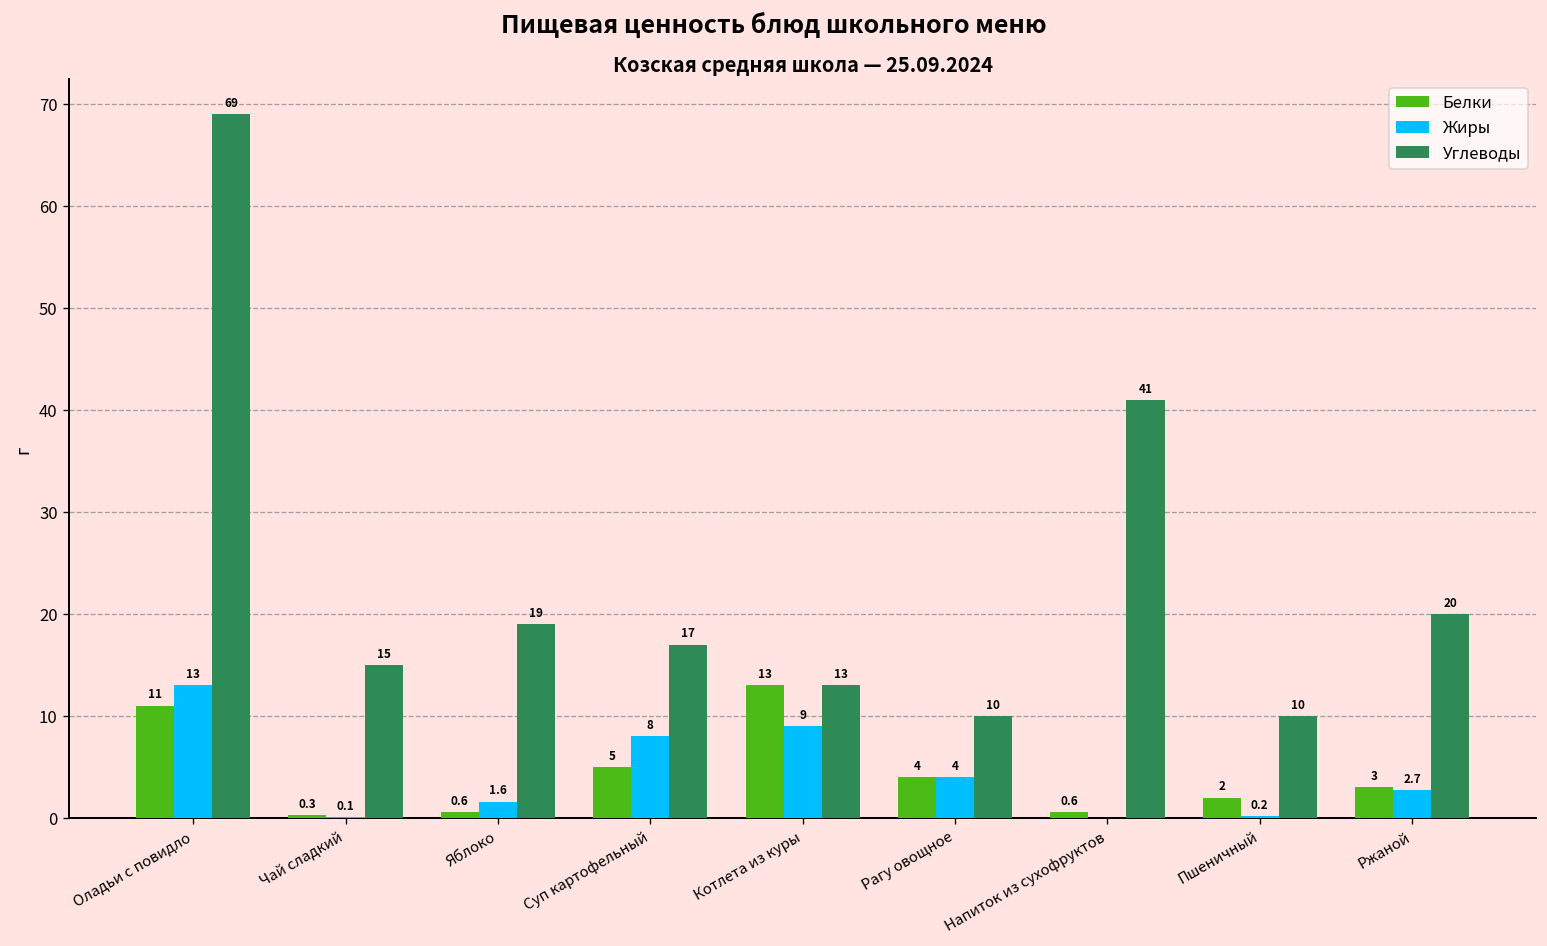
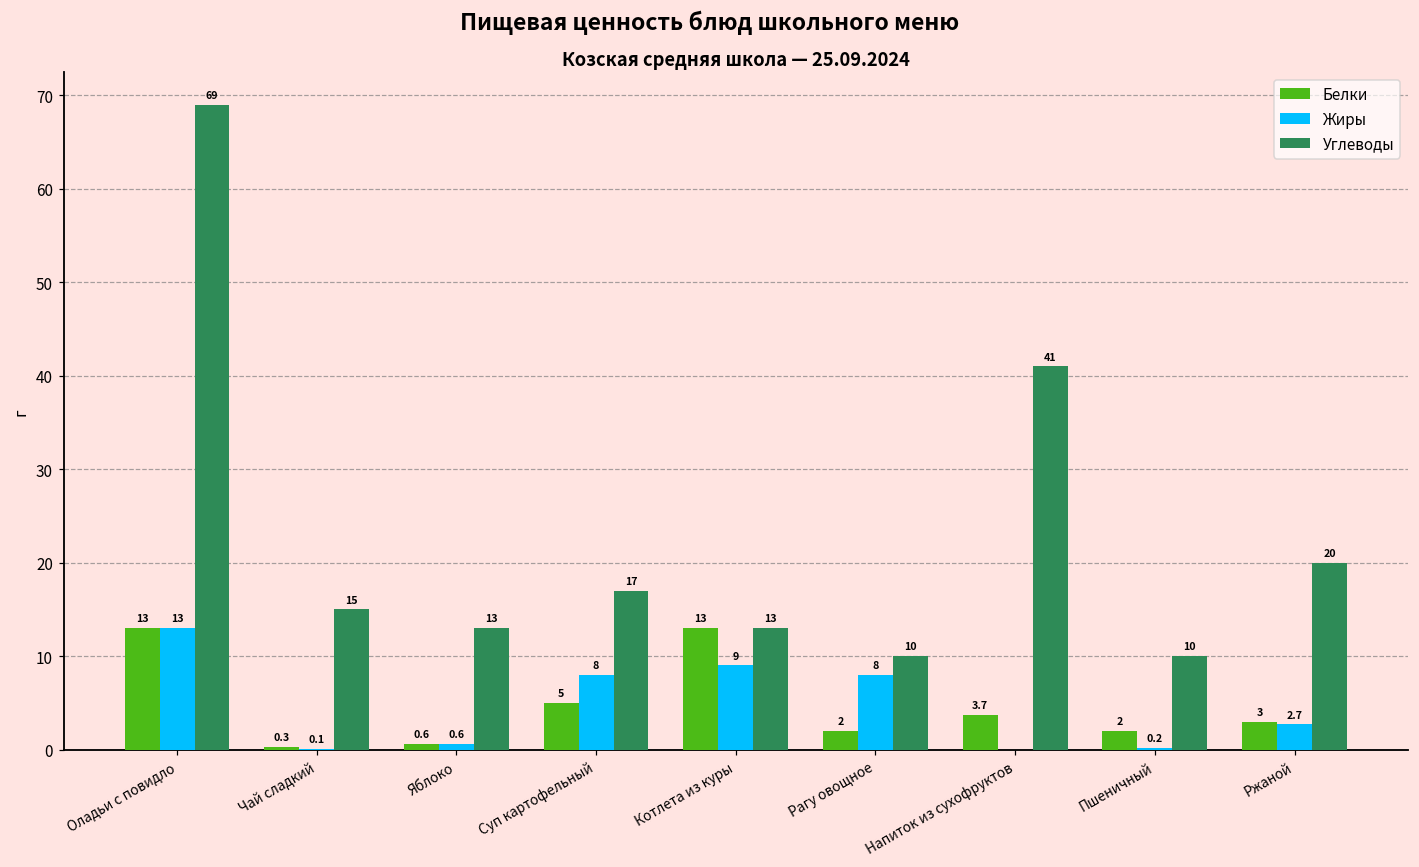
Белки, Оладьи с повидло: 11 -> 13
Жиры, Яблоко: 1.6 -> 0.6
Углеводы, Яблоко: 19 -> 13
Белки, Рагу овощное: 4 -> 2
Жиры, Рагу овощное: 4 -> 8
Белки, Напиток из сухофруктов: 0.6 -> 3.7
